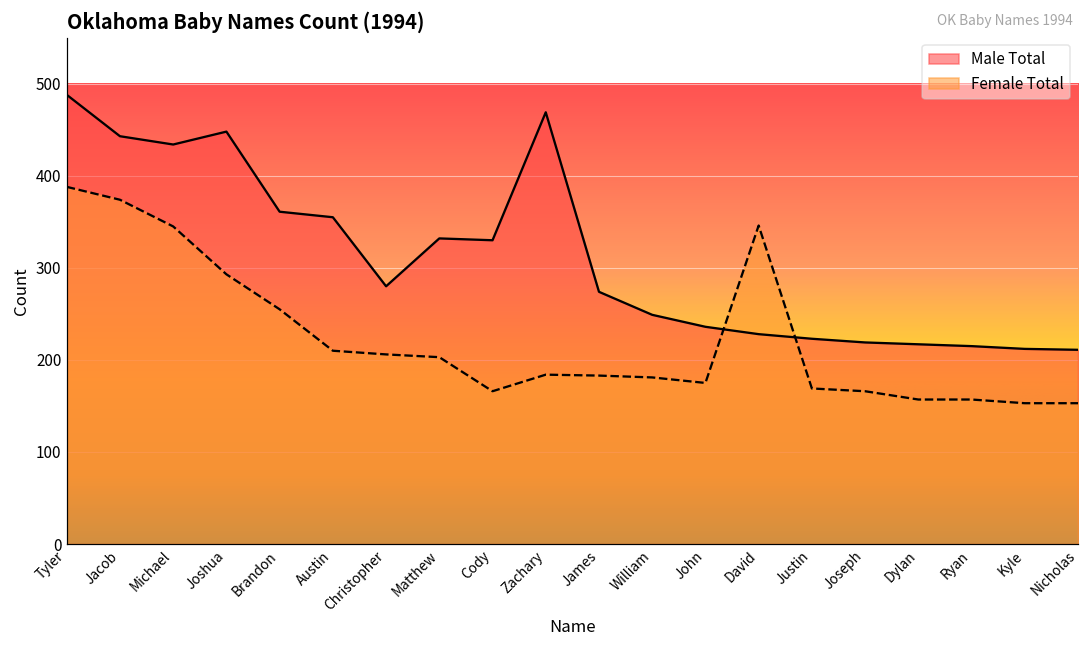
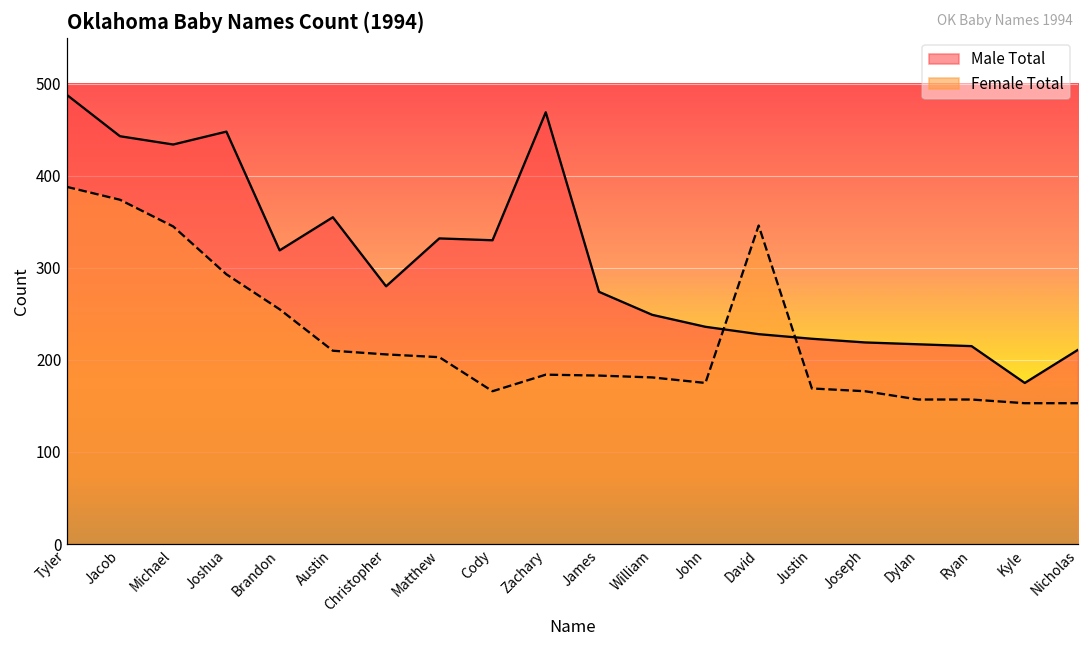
Male Total, Brandon: 360 -> 320
Male Total, Kyle: 210 -> 180
